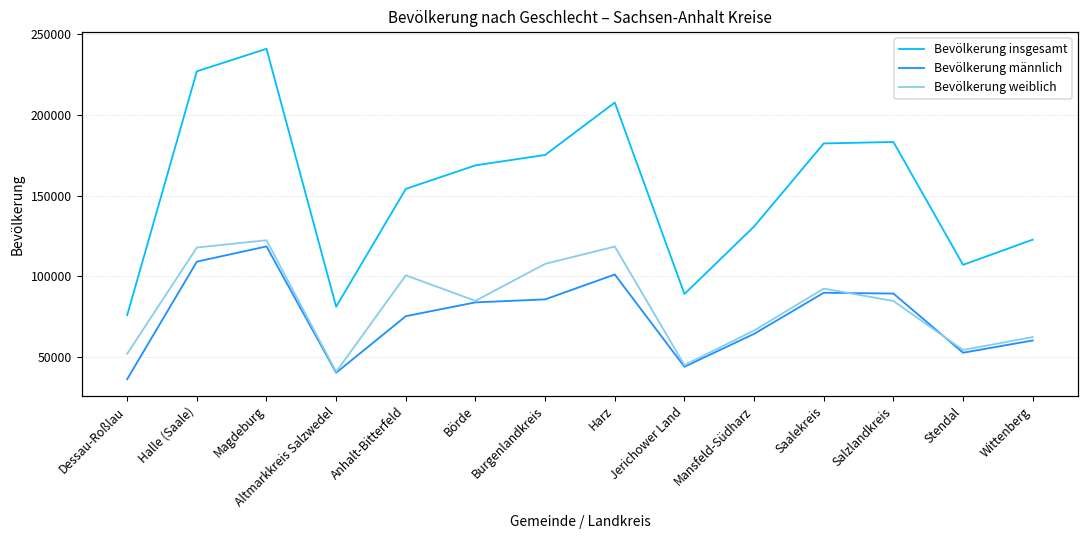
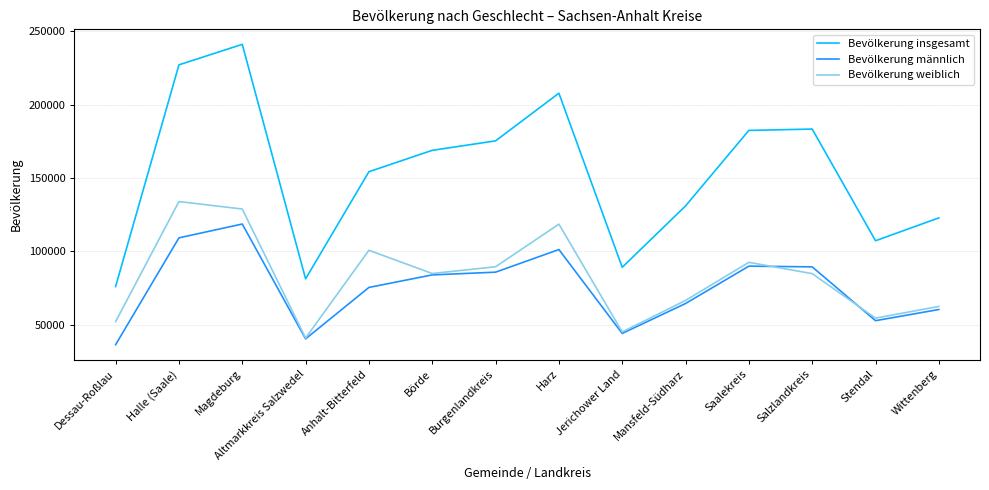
Bevölkerung weiblich, Halle (Saale): 118000 -> 134000
Bevölkerung weiblich, Magdeburg: 122000 -> 129000
Bevölkerung weiblich, Burgenlandkreis: 108000 -> 89000
